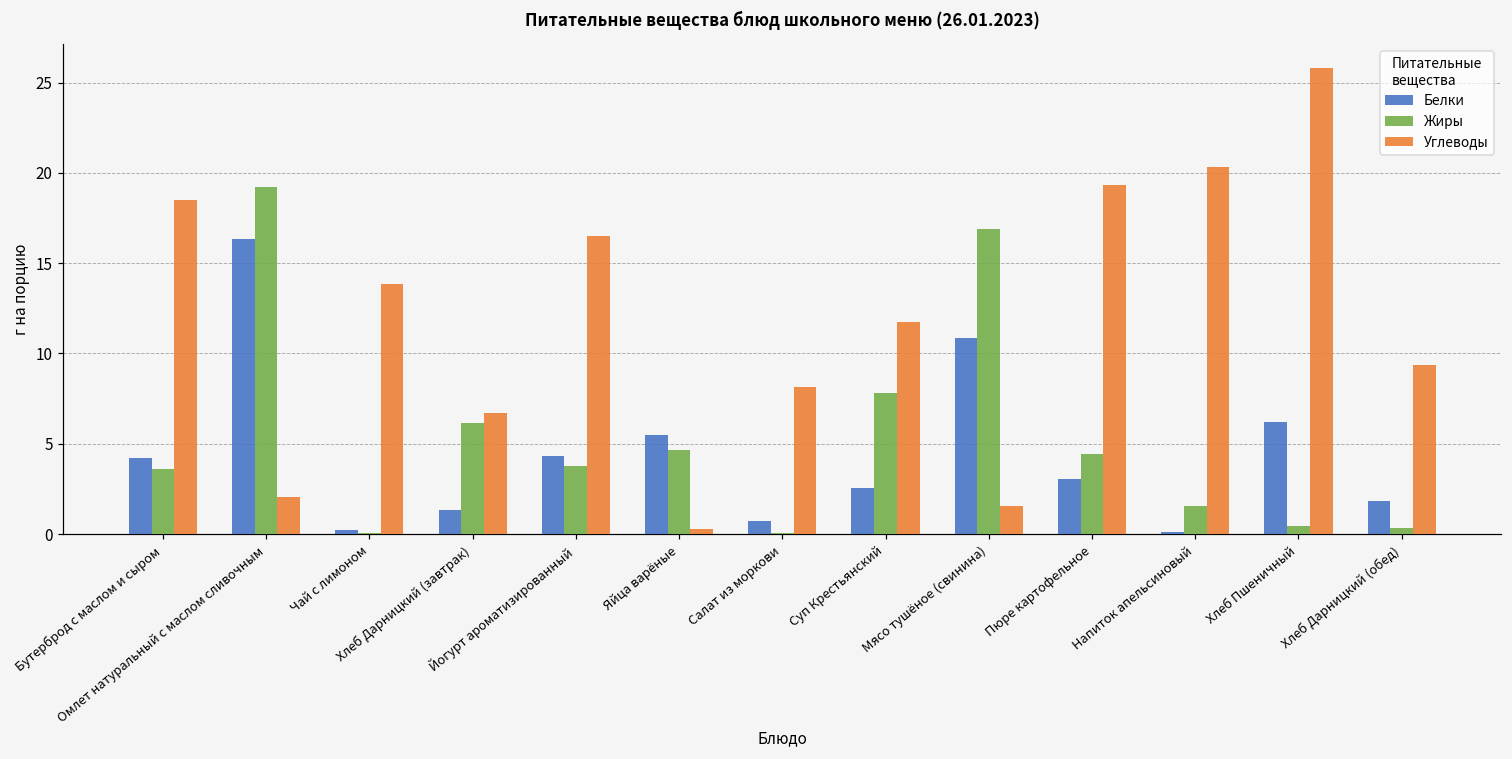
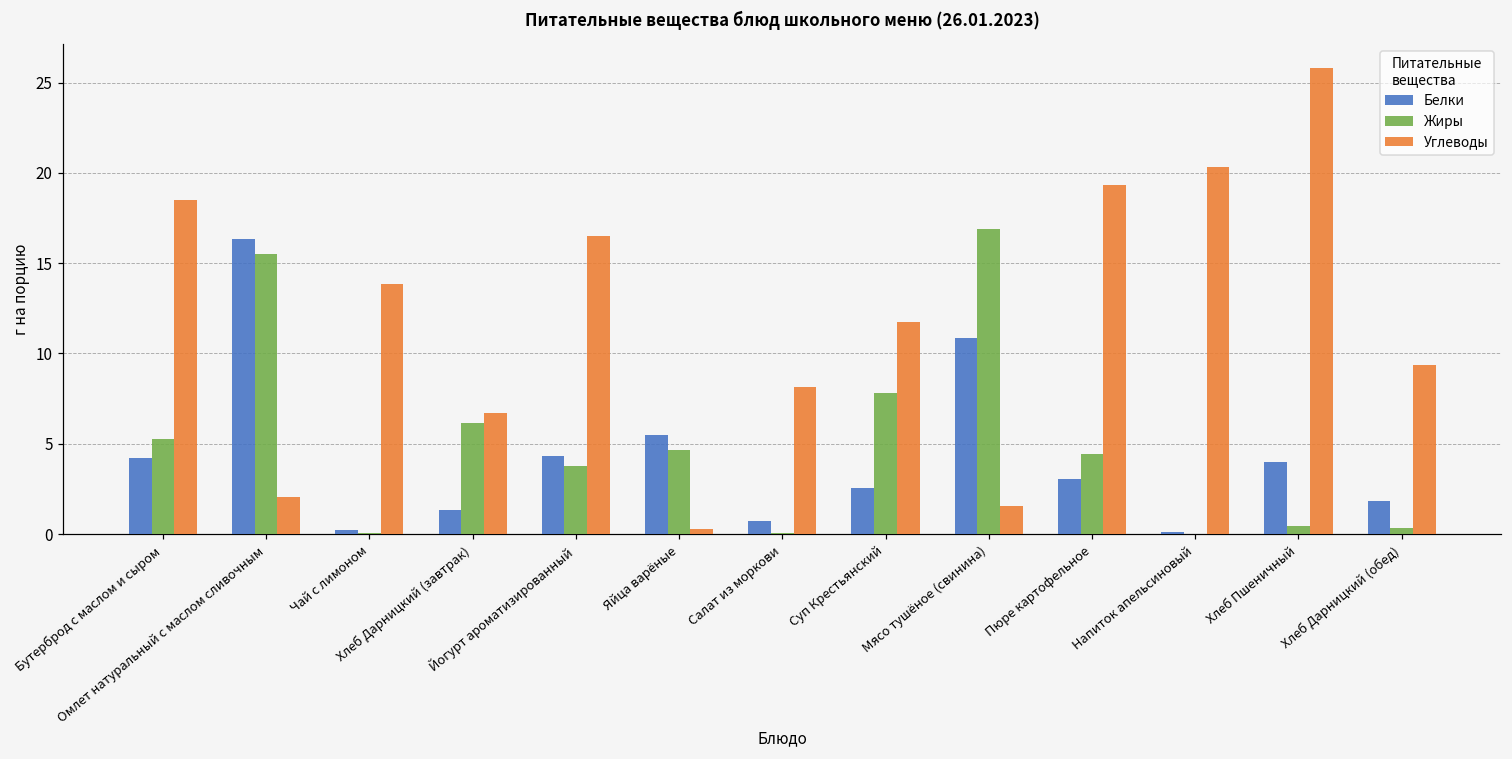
Жиры, Бутерброд с маслом и сыром: 3.6 -> 5.3
Жиры, Омлет натуральный с маслом сливочным: 19.2 -> 15.5
Жиры, Напиток апельсиновый: 1.6 -> 0.0
Белки, Хлеб Пшеничный: 6.2 -> 4.0
